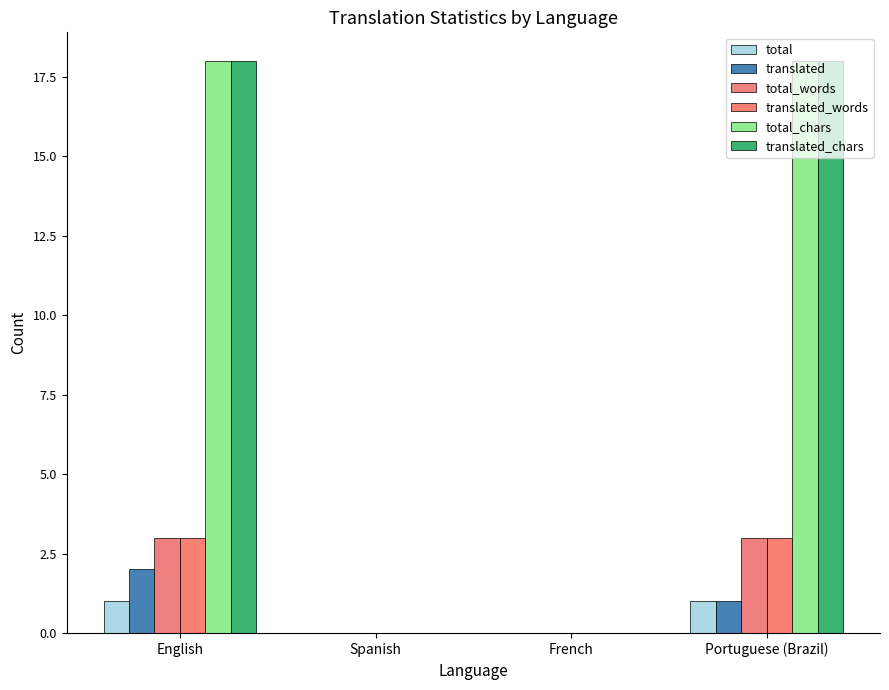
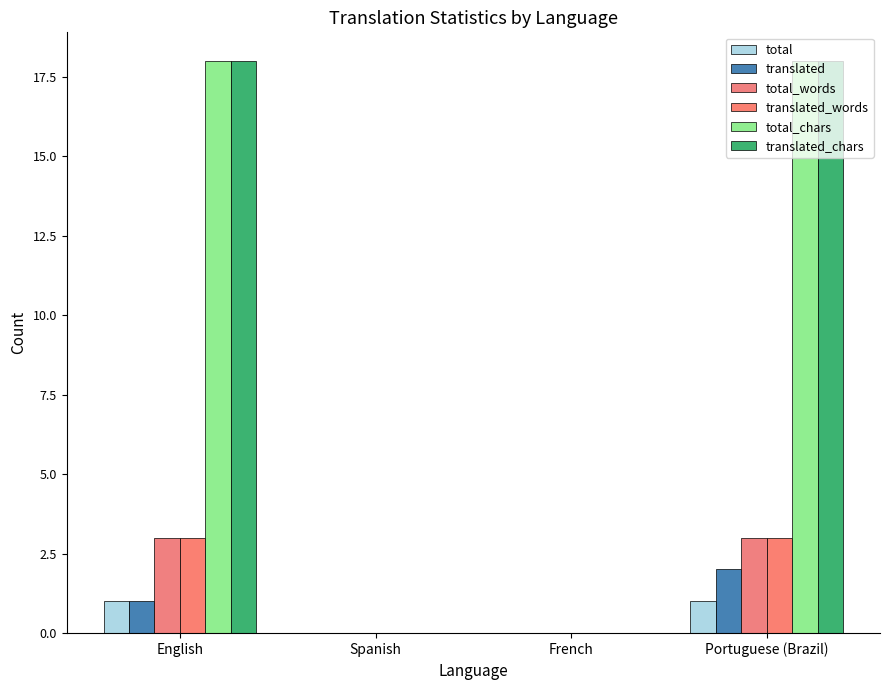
translated, English: 2 -> 1
translated, Portuguese (Brazil): 1 -> 2
